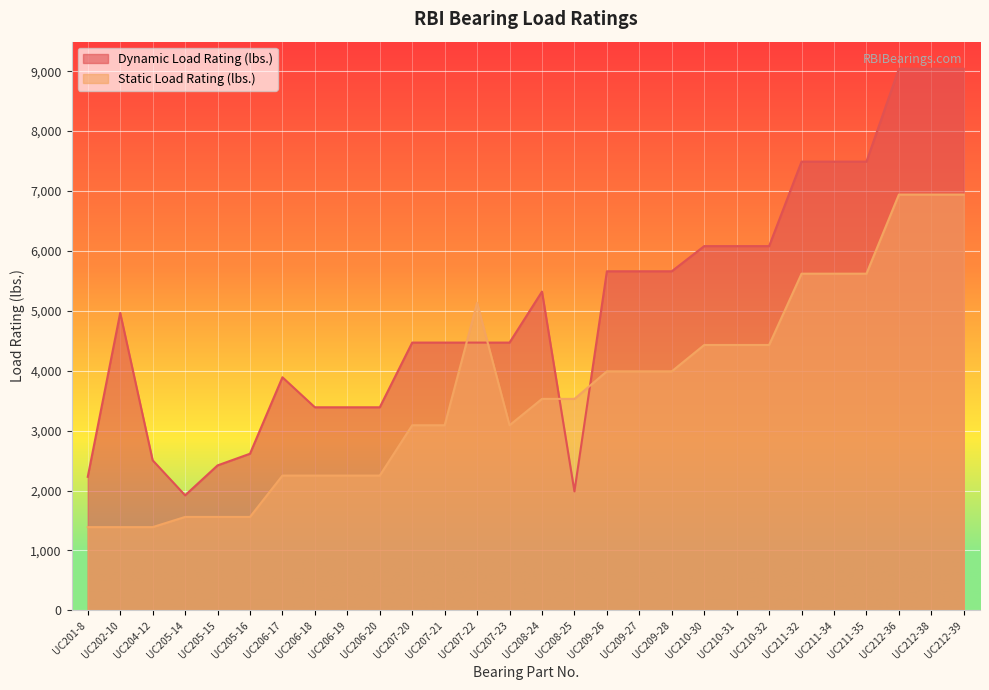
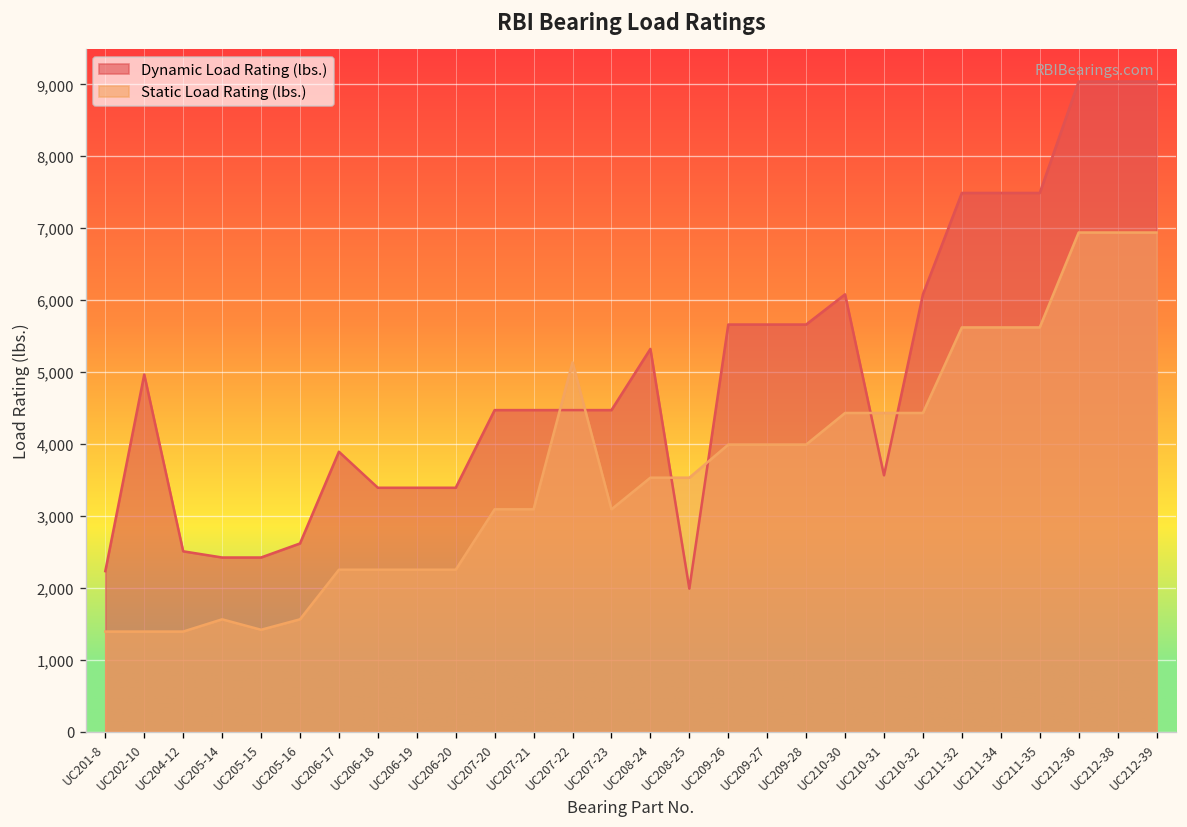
Dynamic Load Rating (lbs.), UC205-14: 1,900 -> 2,400
Static Load Rating (lbs.), UC205-15: 1,600 -> 1,400
Dynamic Load Rating (lbs.), UC210-31: 6,100 -> 3,600
